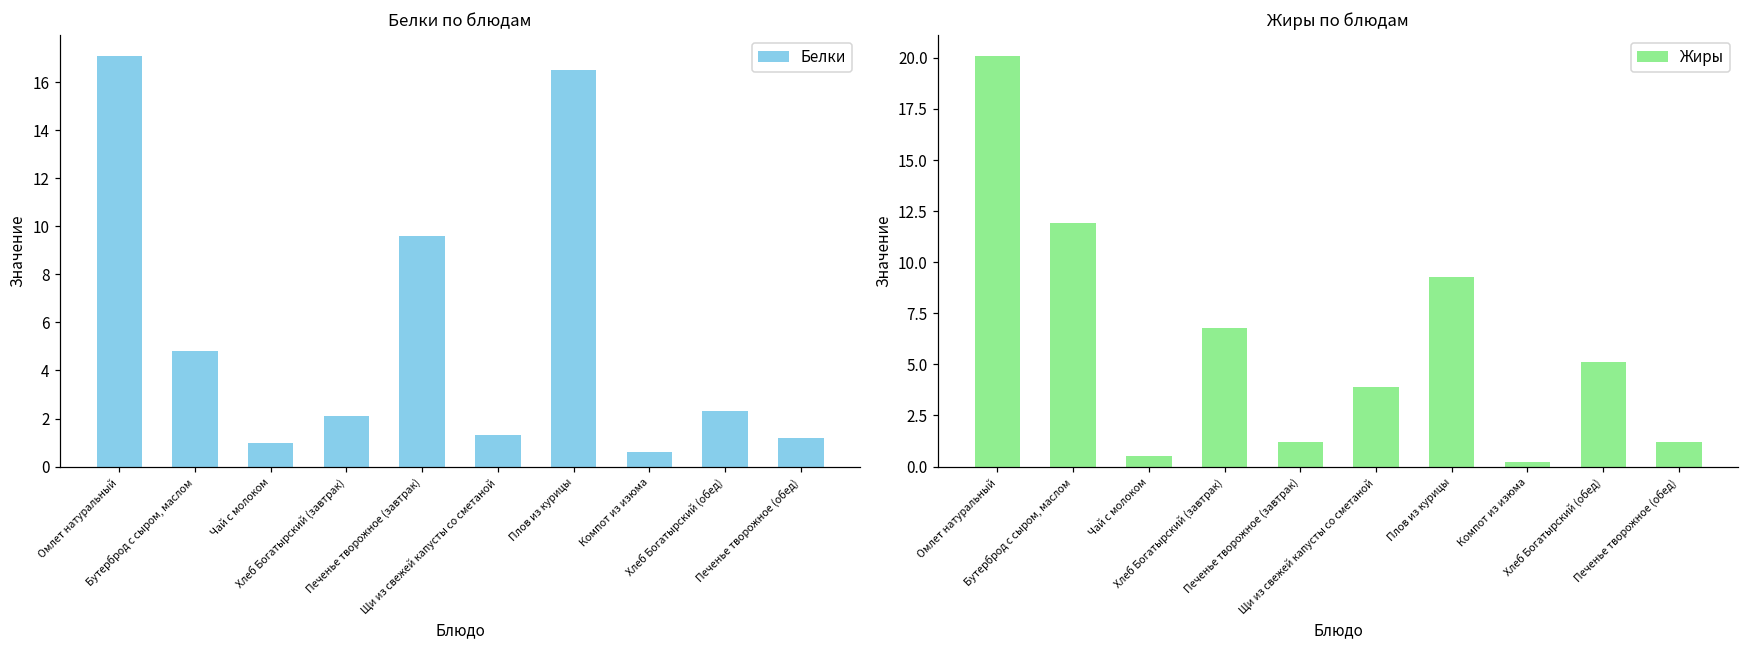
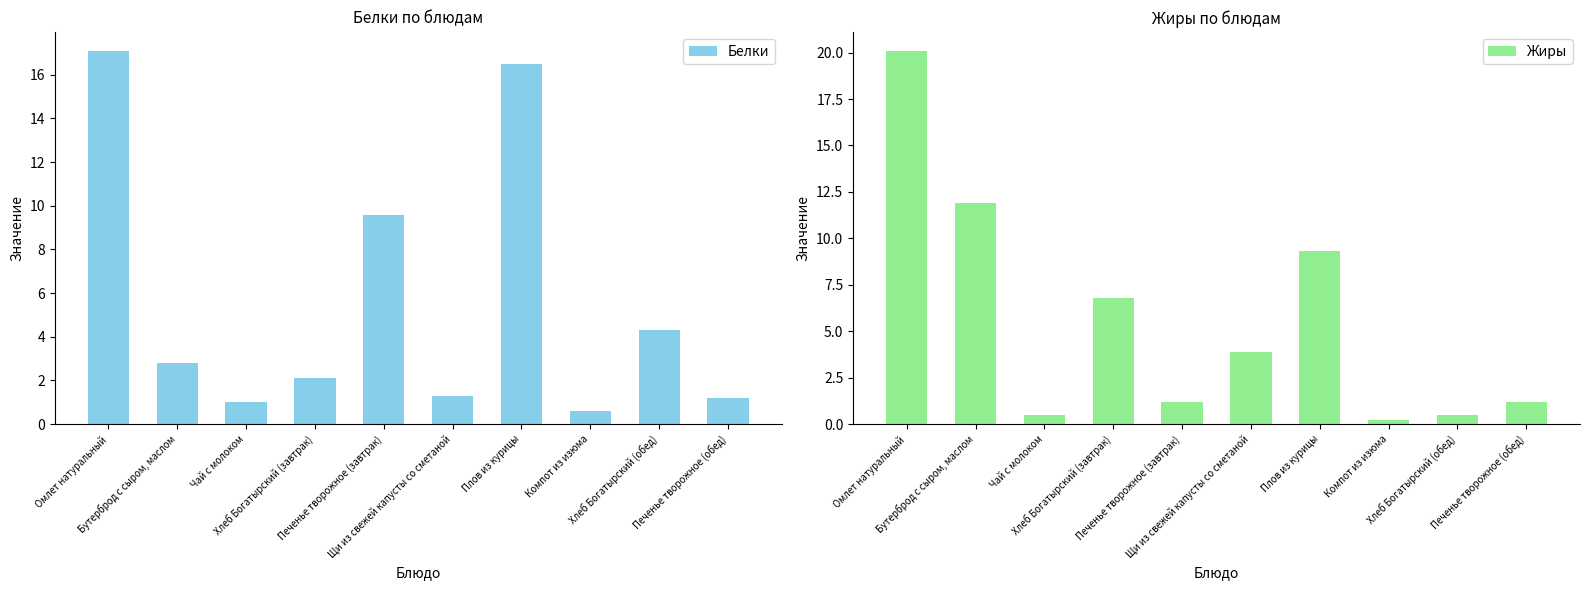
Белки по блюдам, Бутерброд с сыром, маслом: 4.8 -> 2.8
Белки по блюдам, Хлеб Богатырский (обед): 2.3 -> 4.3
Жиры по блюдам, Хлеб Богатырский (обед): 5.1 -> 0.5
